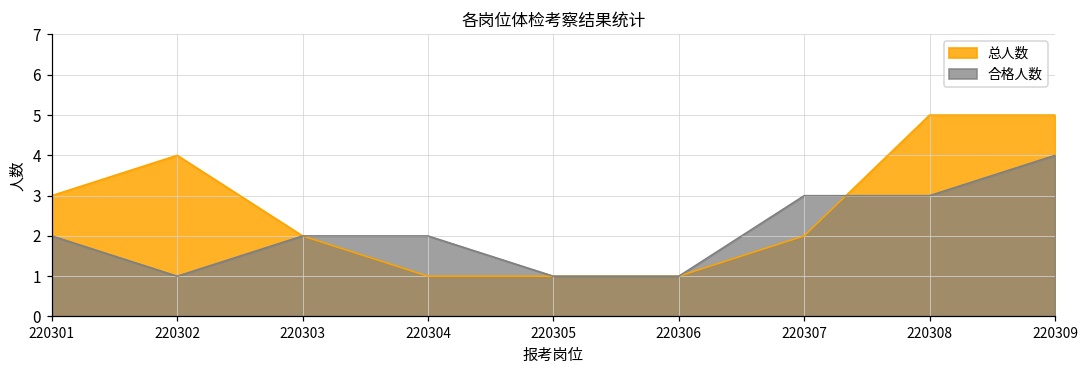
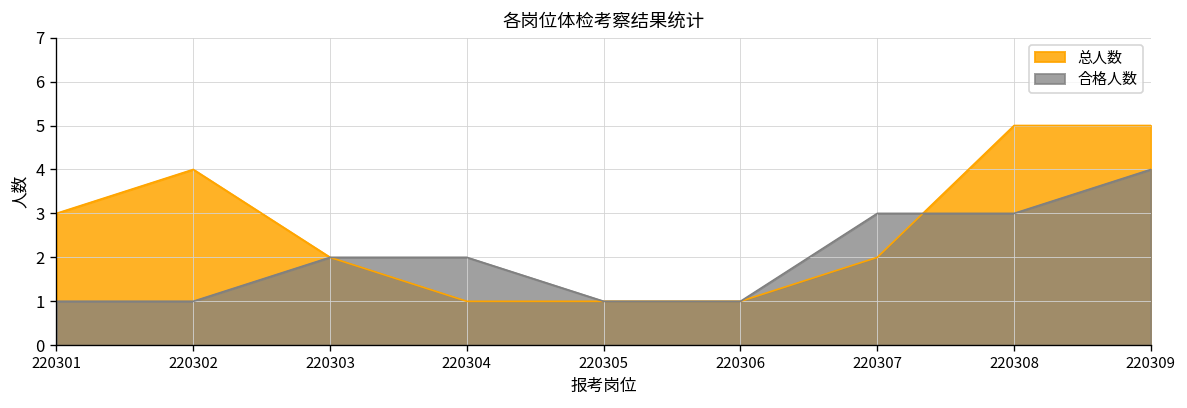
合格人数, 220301: 2 -> 1
